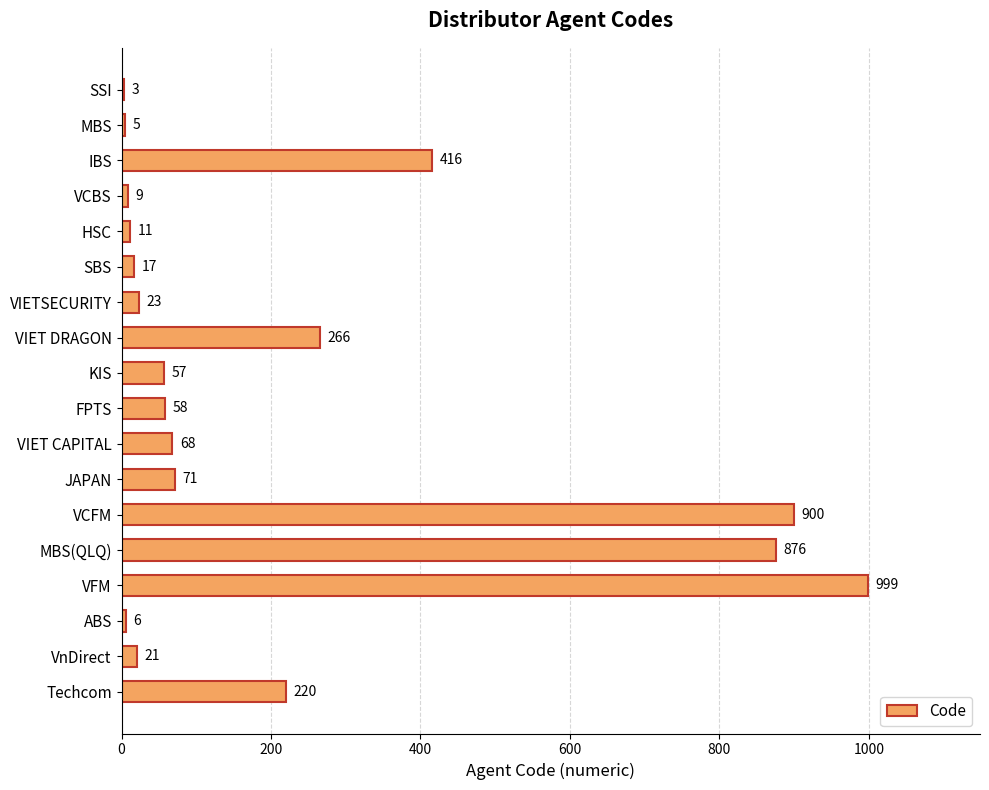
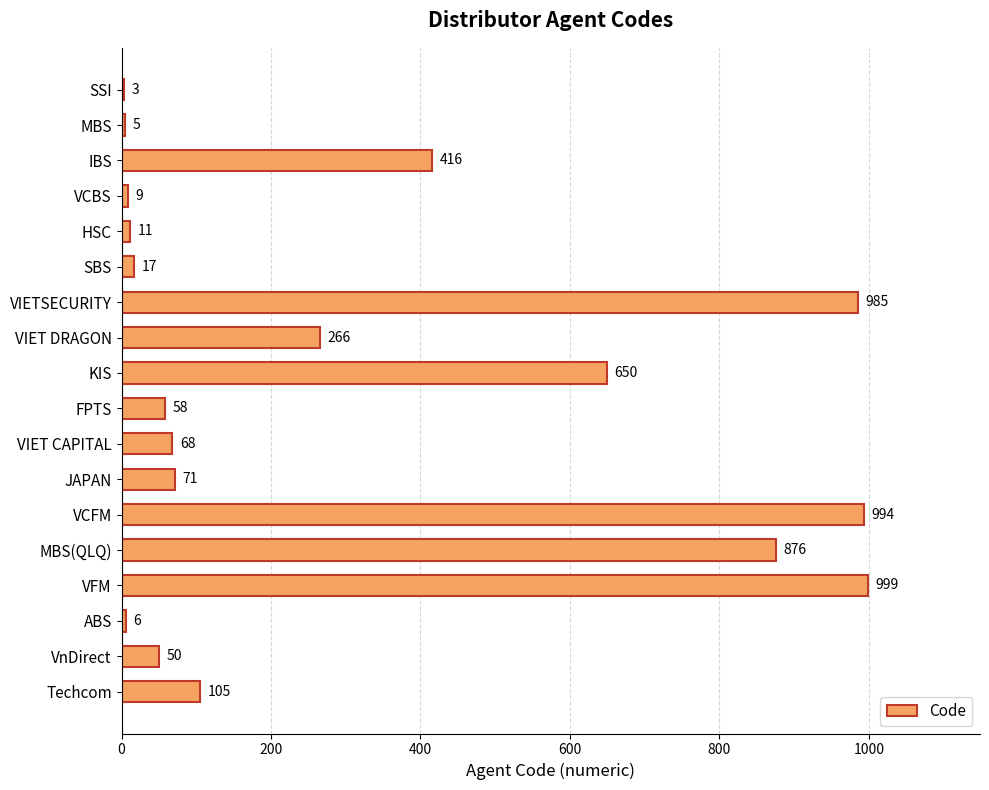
VIETSECURITY: 23 -> 985
KIS: 57 -> 650
VCFM: 900 -> 994
VnDirect: 21 -> 50
Techcom: 220 -> 105
